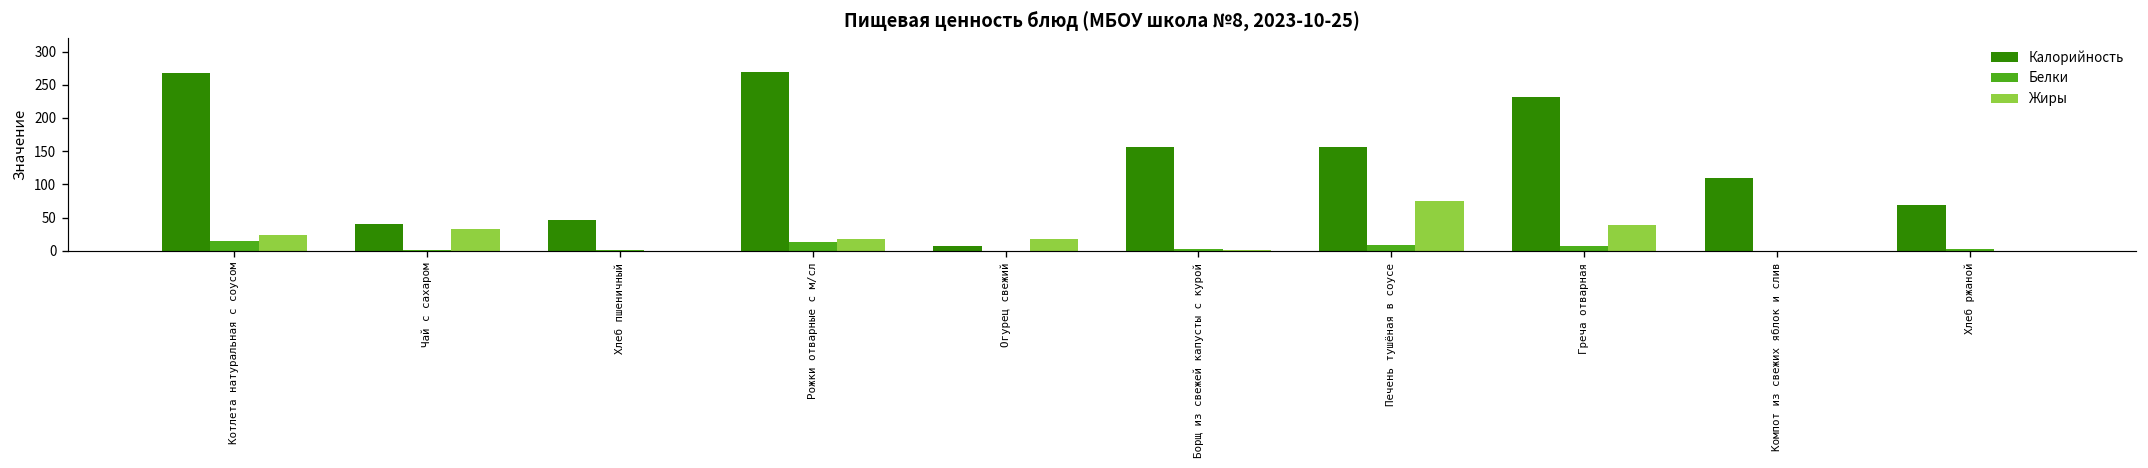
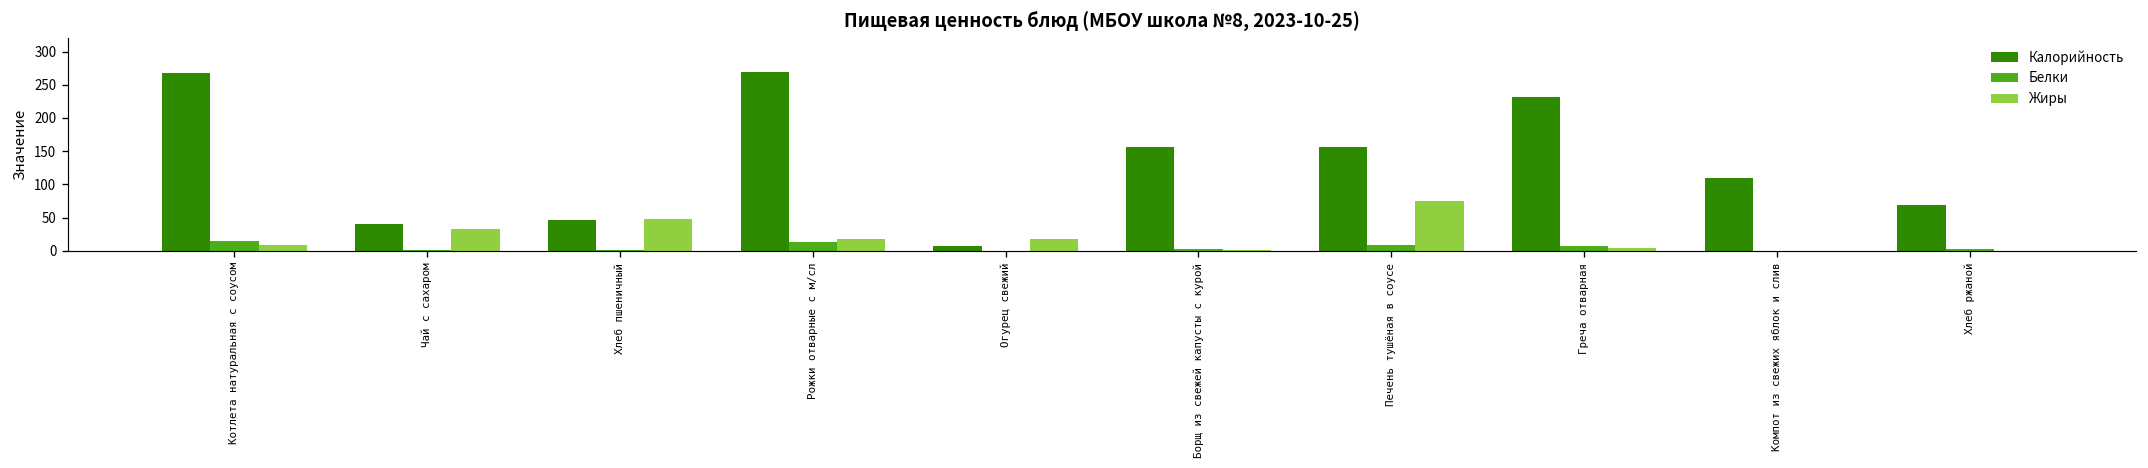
Жиры, Котлета натуральная с соусом: 20 -> 10
Жиры, Хлеб пшеничный: 0 -> 50
Жиры, Греча отварная: 40 -> 0
